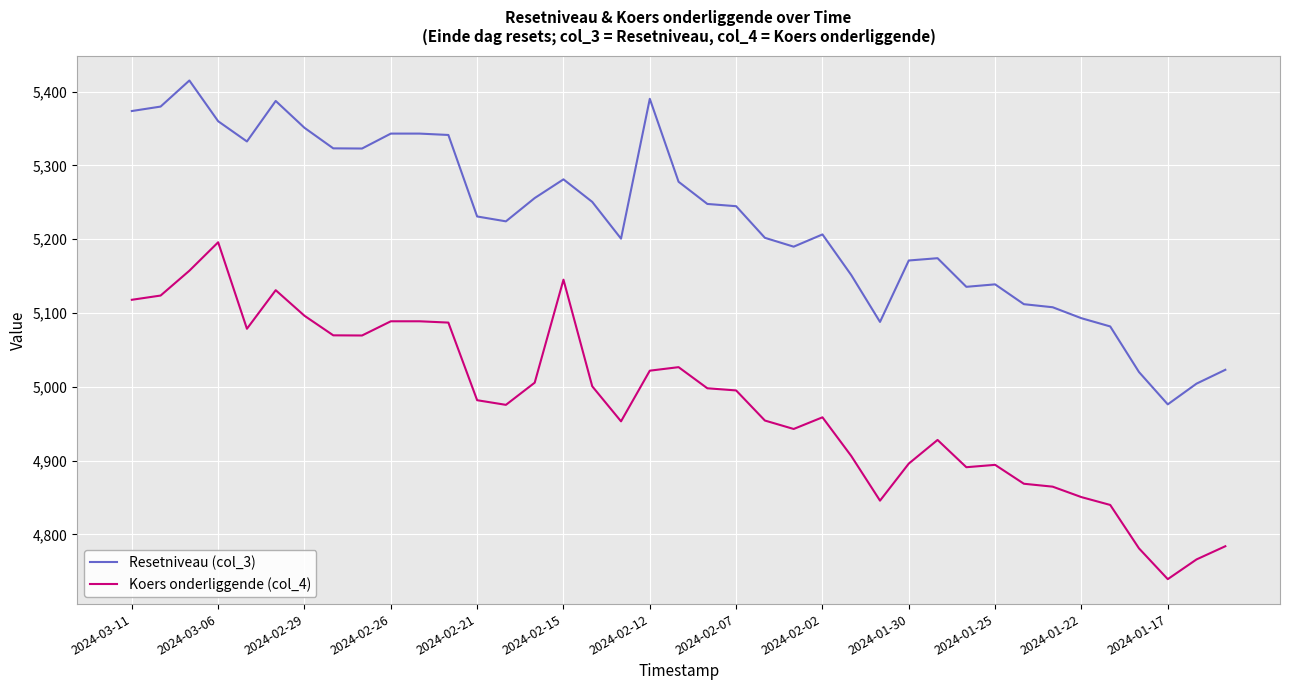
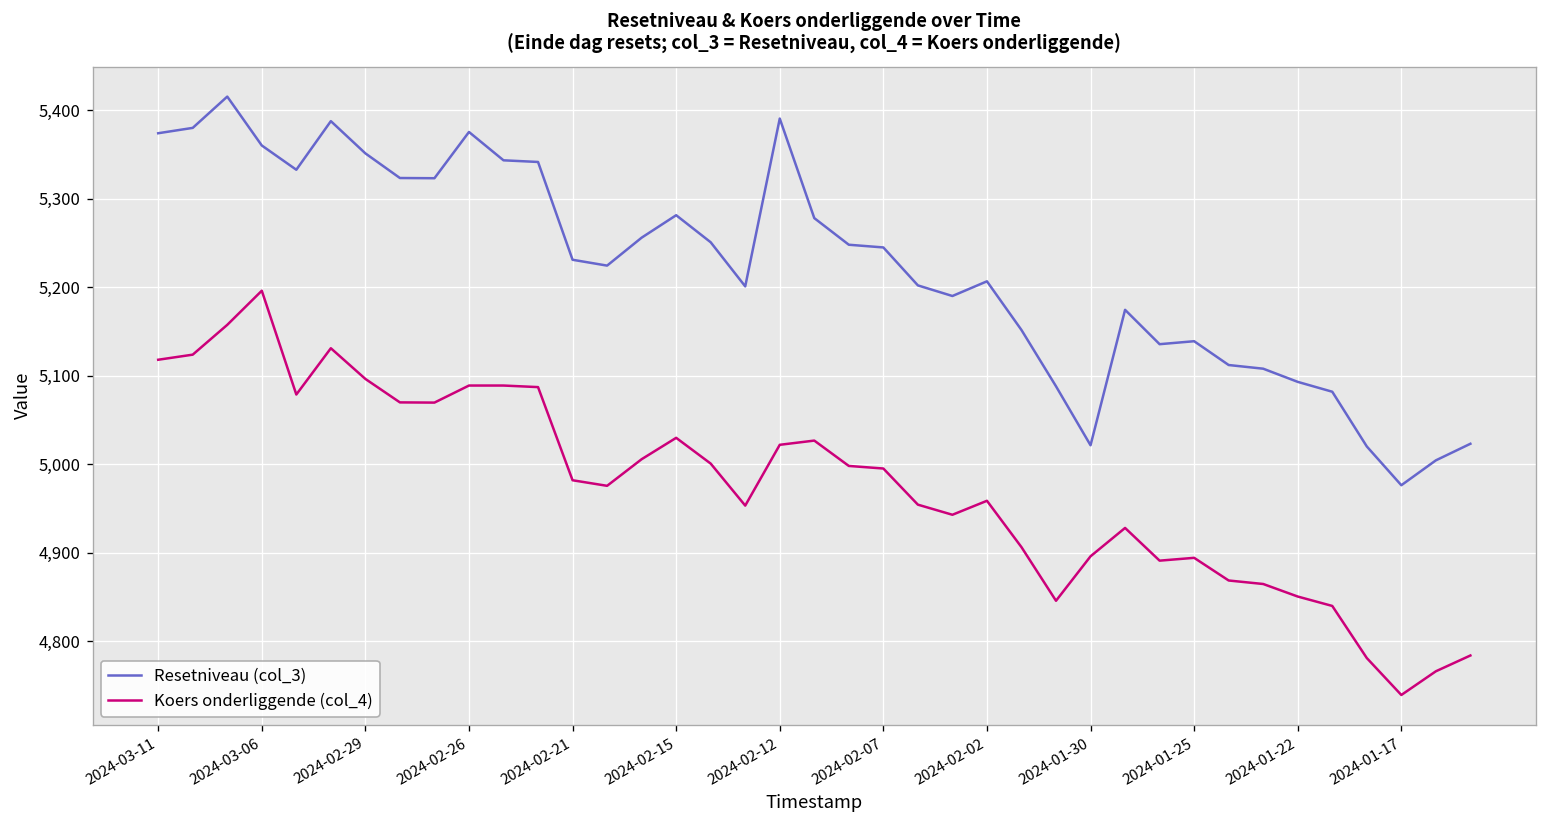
Resetniveau (col_3), 2024-02-26: 5,340 -> 5,380
Koers onderliggende (col_4), 2024-02-15: 5,150 -> 5,030
Resetniveau (col_3), 2024-01-30: 5,170 -> 5,020
